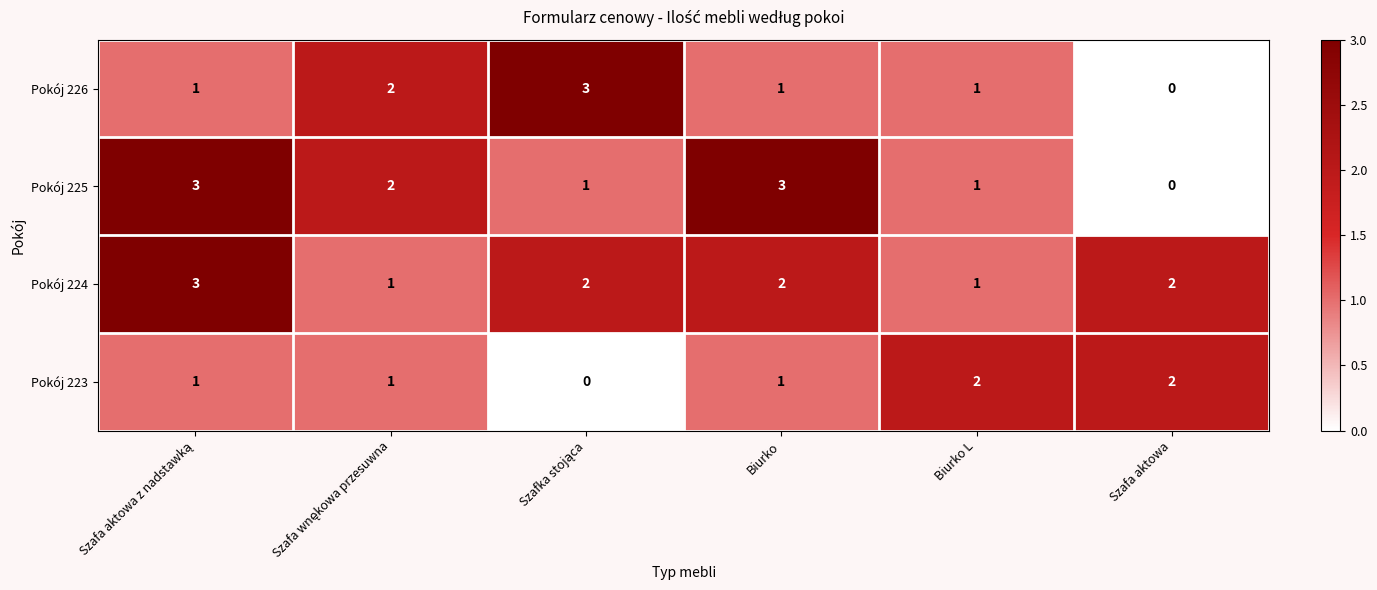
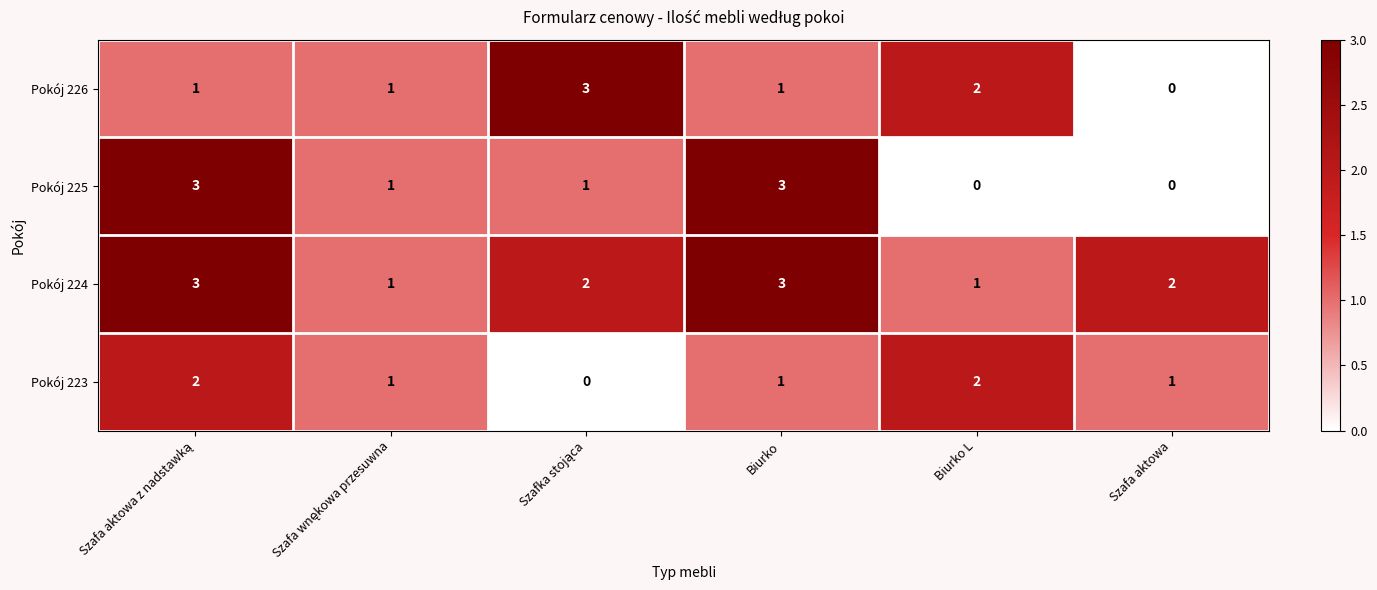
Pokój 226, Szafa wnękowa przesuwna: 2 -> 1
Pokój 226, Biurko L: 1 -> 2
Pokój 225, Szafa wnękowa przesuwna: 2 -> 1
Pokój 225, Biurko L: 1 -> 0
Pokój 224, Biurko: 2 -> 3
Pokój 223, Szafa aktowa z nadstawką: 1 -> 2
Pokój 223, Szafa aktowa: 2 -> 1
